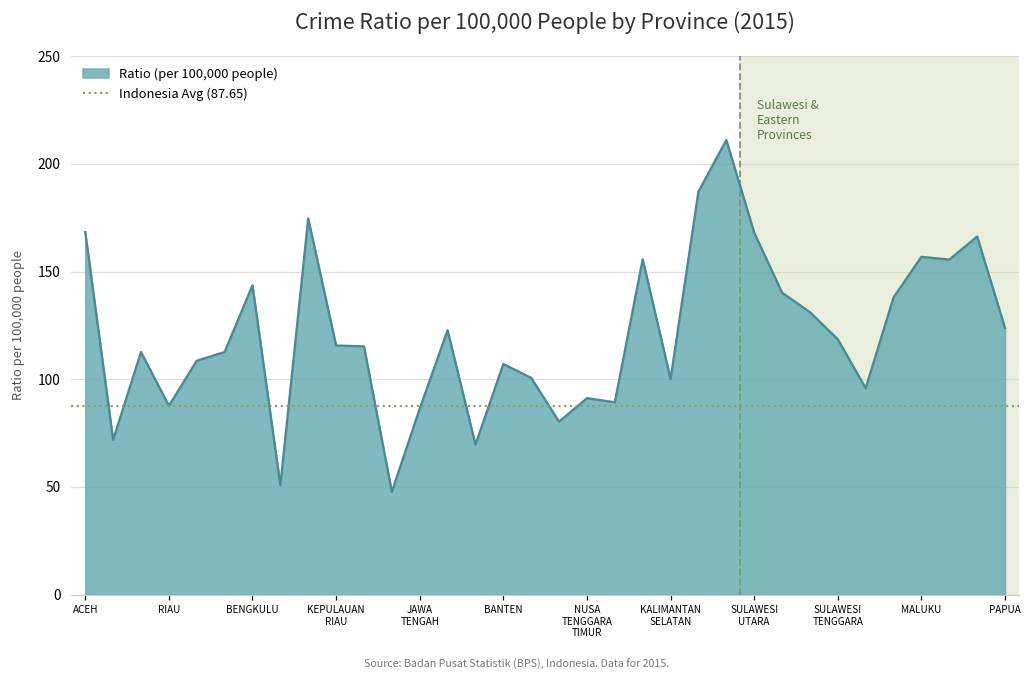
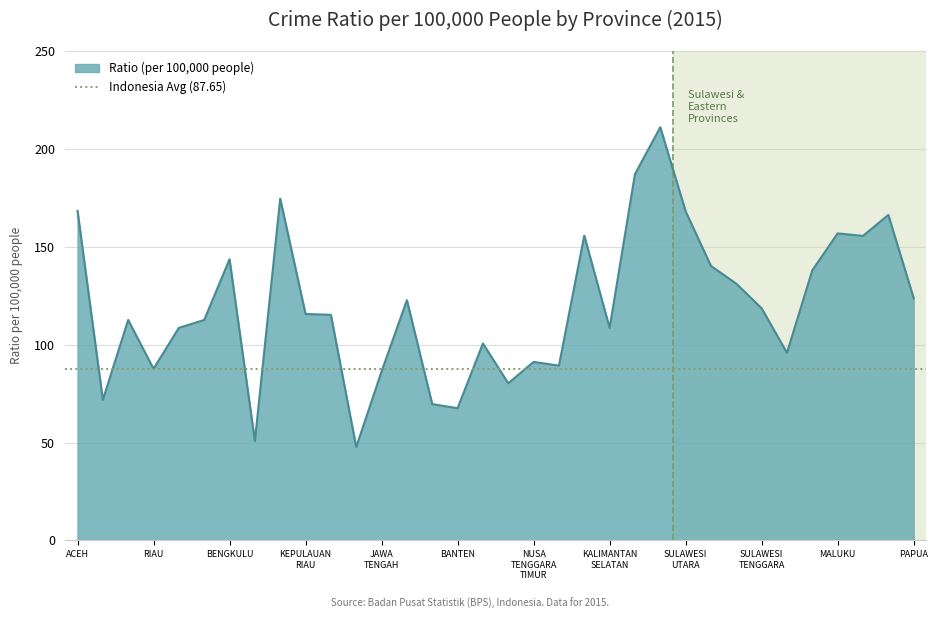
BANTEN: 107 -> 68
KALIMANTAN SELATAN: 100 -> 109
